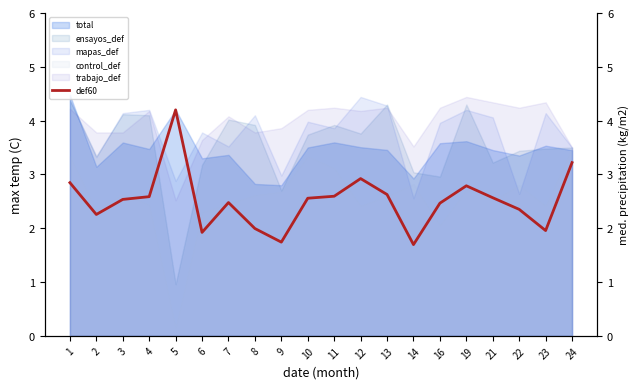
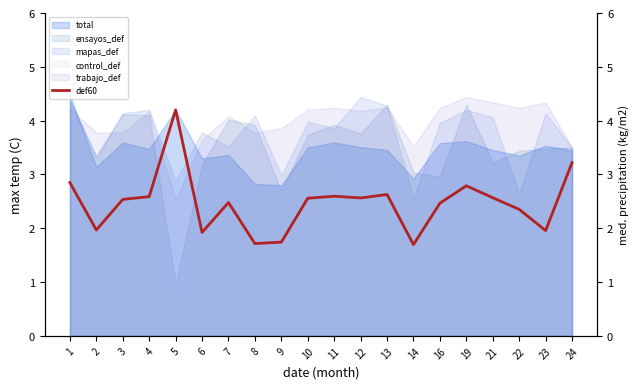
def60, 2: 2.3 -> 2.0
def60, 8: 2.0 -> 1.7
def60, 12: 2.9 -> 2.6
